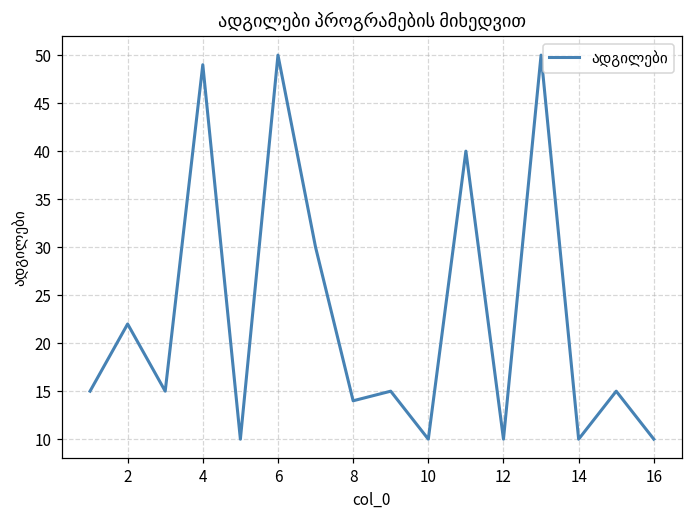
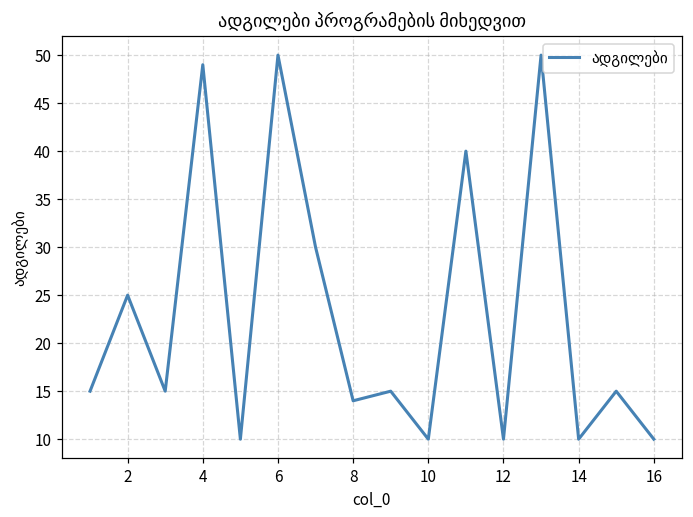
2: 22 -> 25
